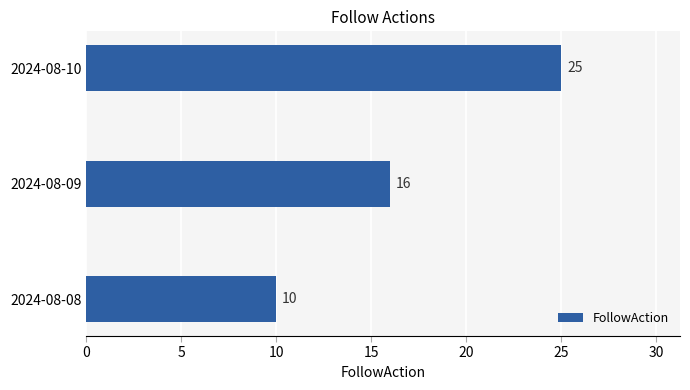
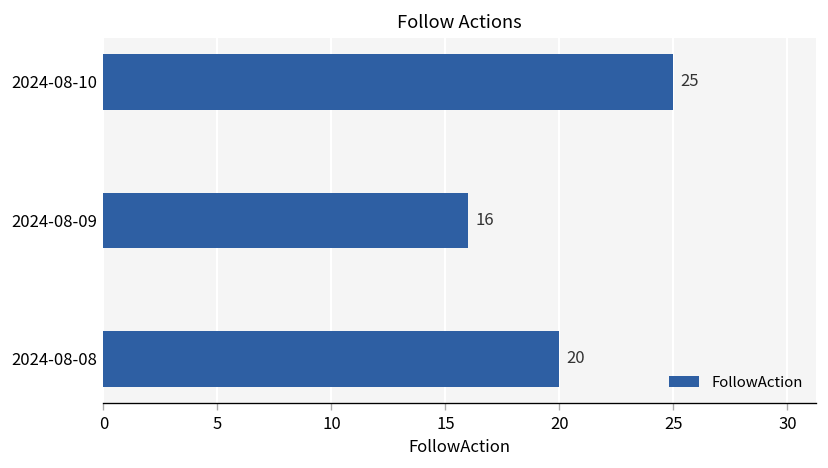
2024-08-08: 10 -> 20
